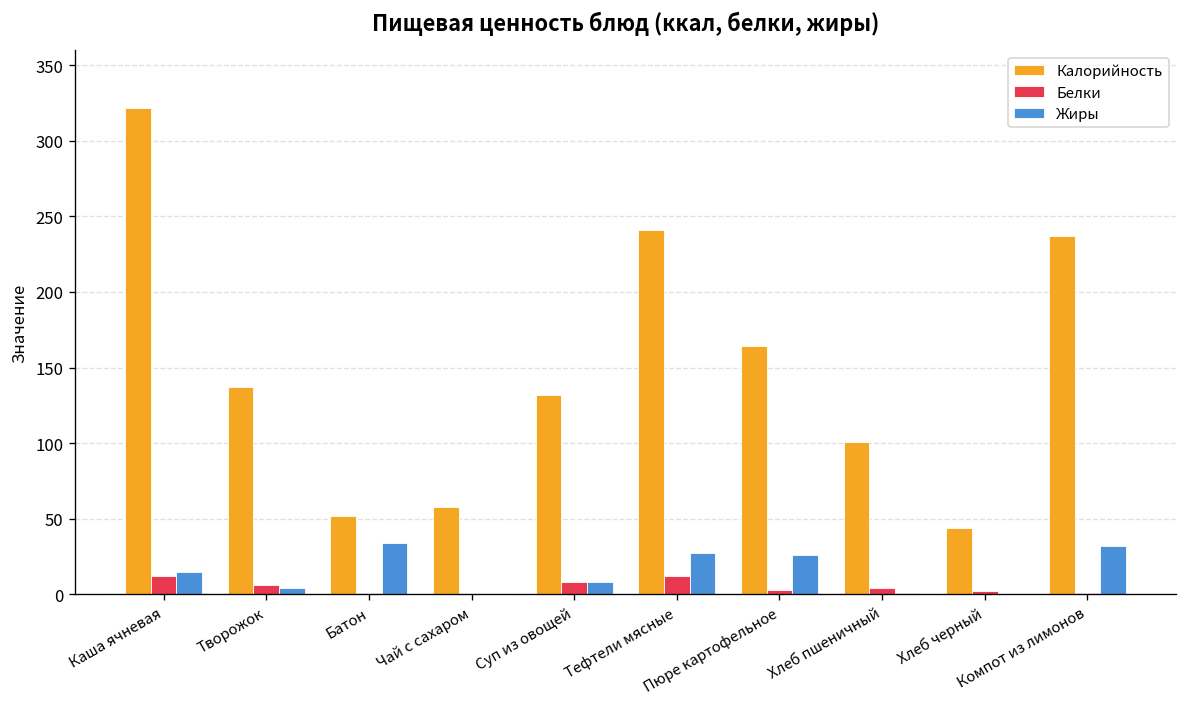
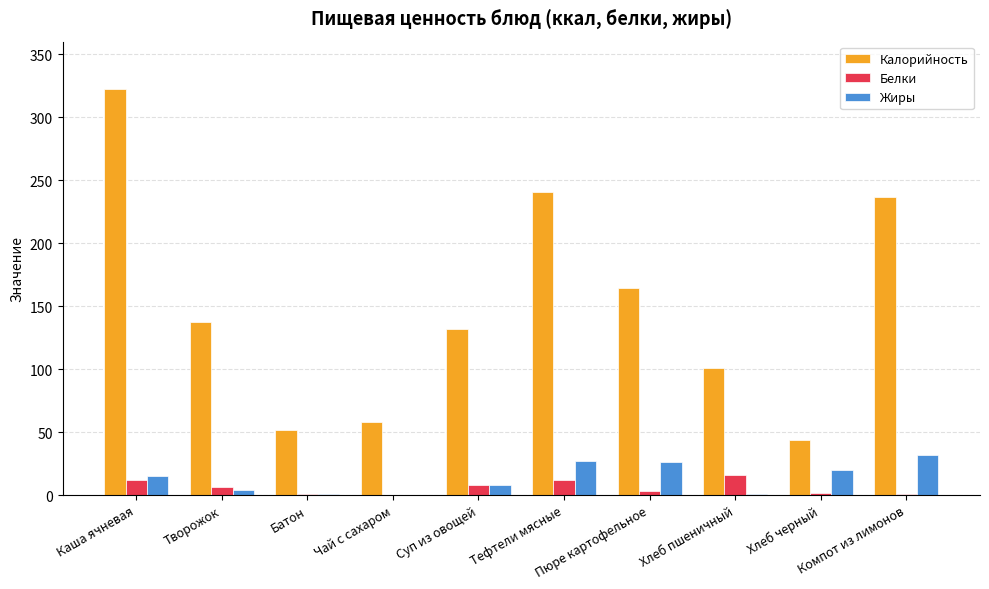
Жиры, Батон: 34 -> 1
Белки, Хлеб пшеничный: 4 -> 16
Жиры, Хлеб черный: 0 -> 20
